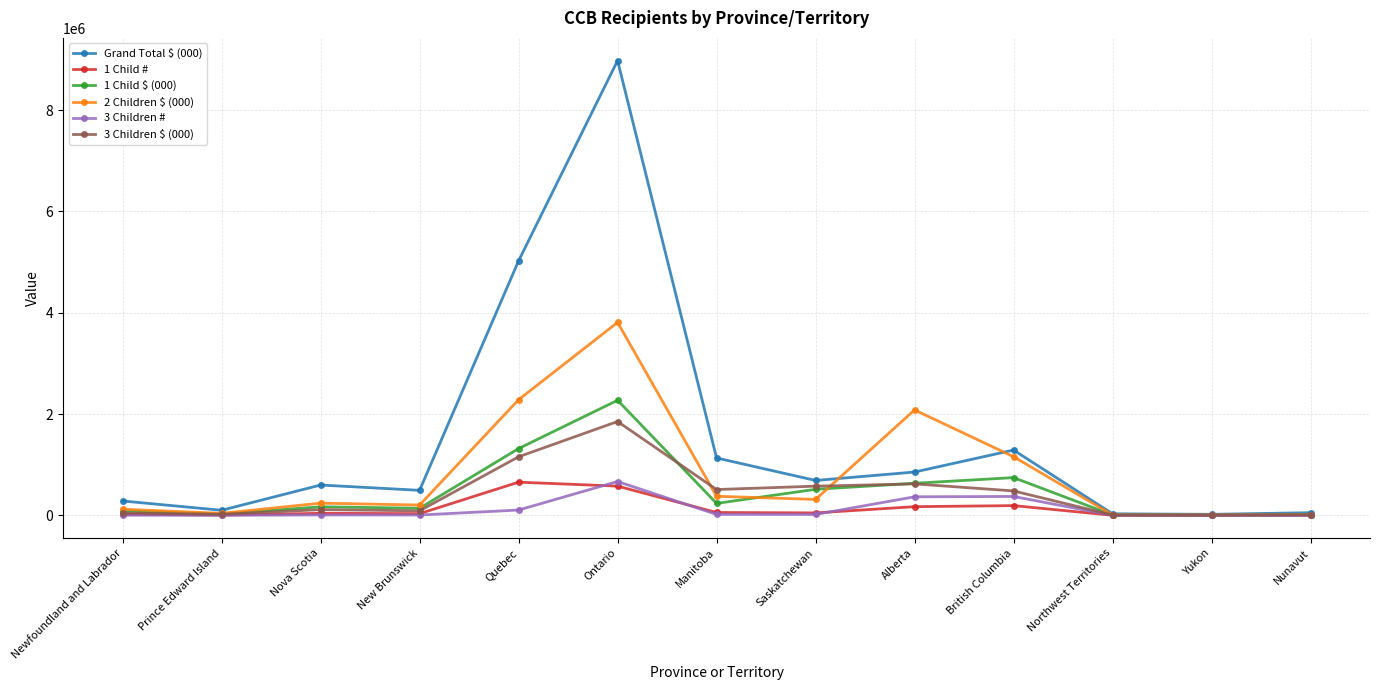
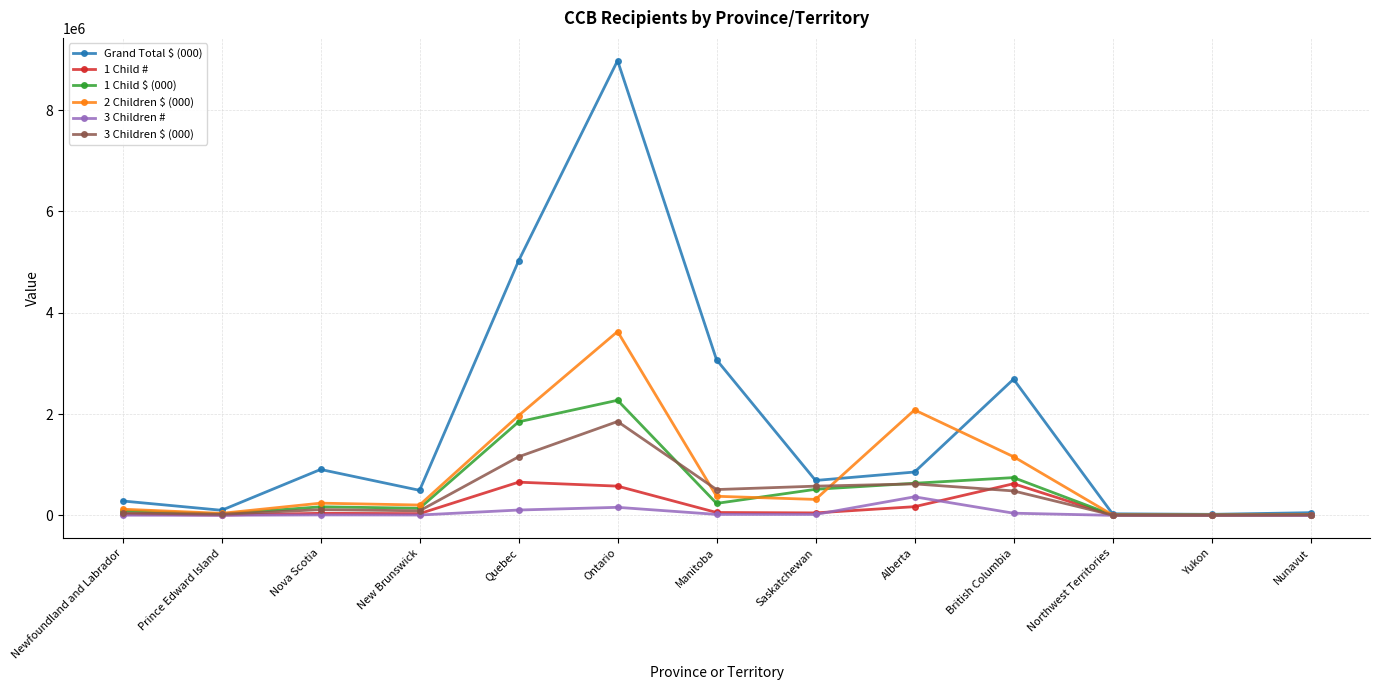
Grand Total $ (000), Nova Scotia: 600000 -> 900000
1 Child $ (000), Quebec: 1300000 -> 1800000
2 Children $ (000), Quebec: 2300000 -> 2000000
2 Children $ (000), Ontario: 3800000 -> 3600000
3 Children #, Ontario: 700000 -> 200000
Grand Total $ (000), Manitoba: 1100000 -> 3100000
Grand Total $ (000), British Columbia: 1300000 -> 2700000
1 Child #, British Columbia: 200000 -> 600000
3 Children #, British Columbia: 400000 -> 0
